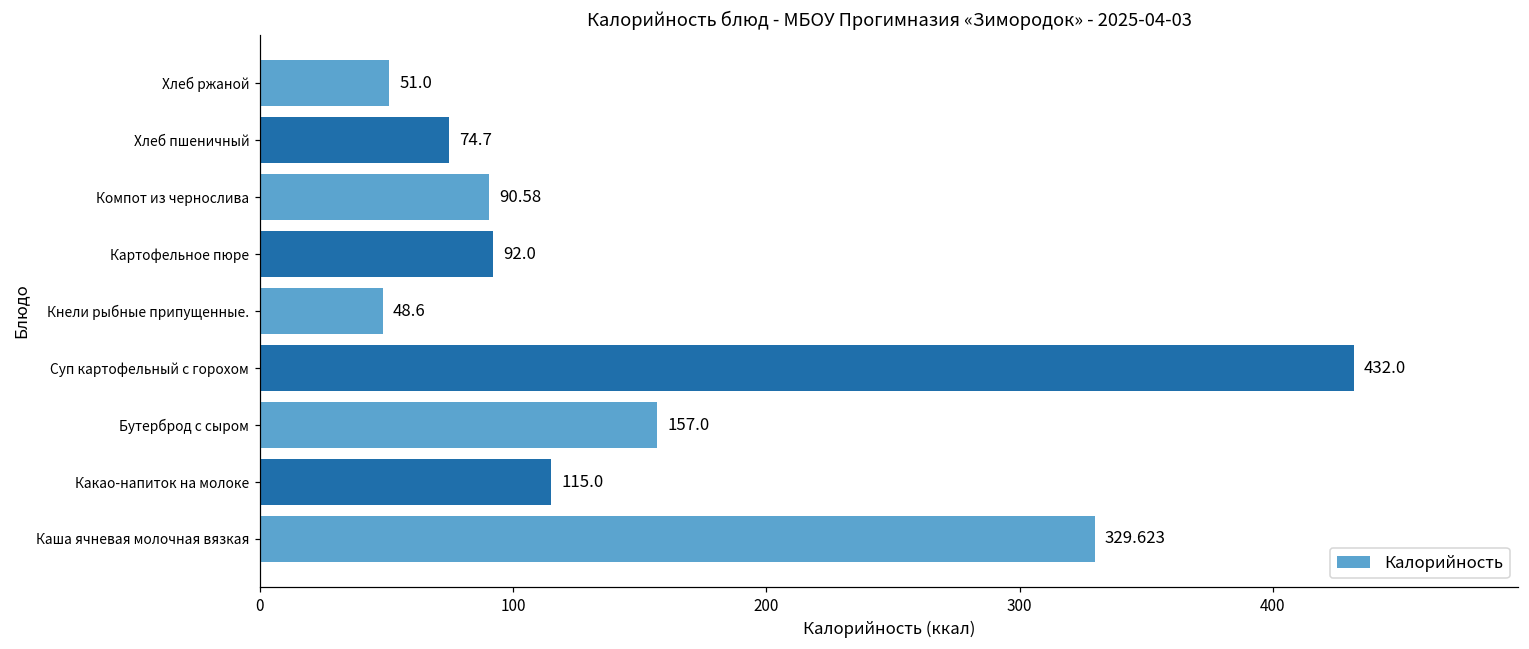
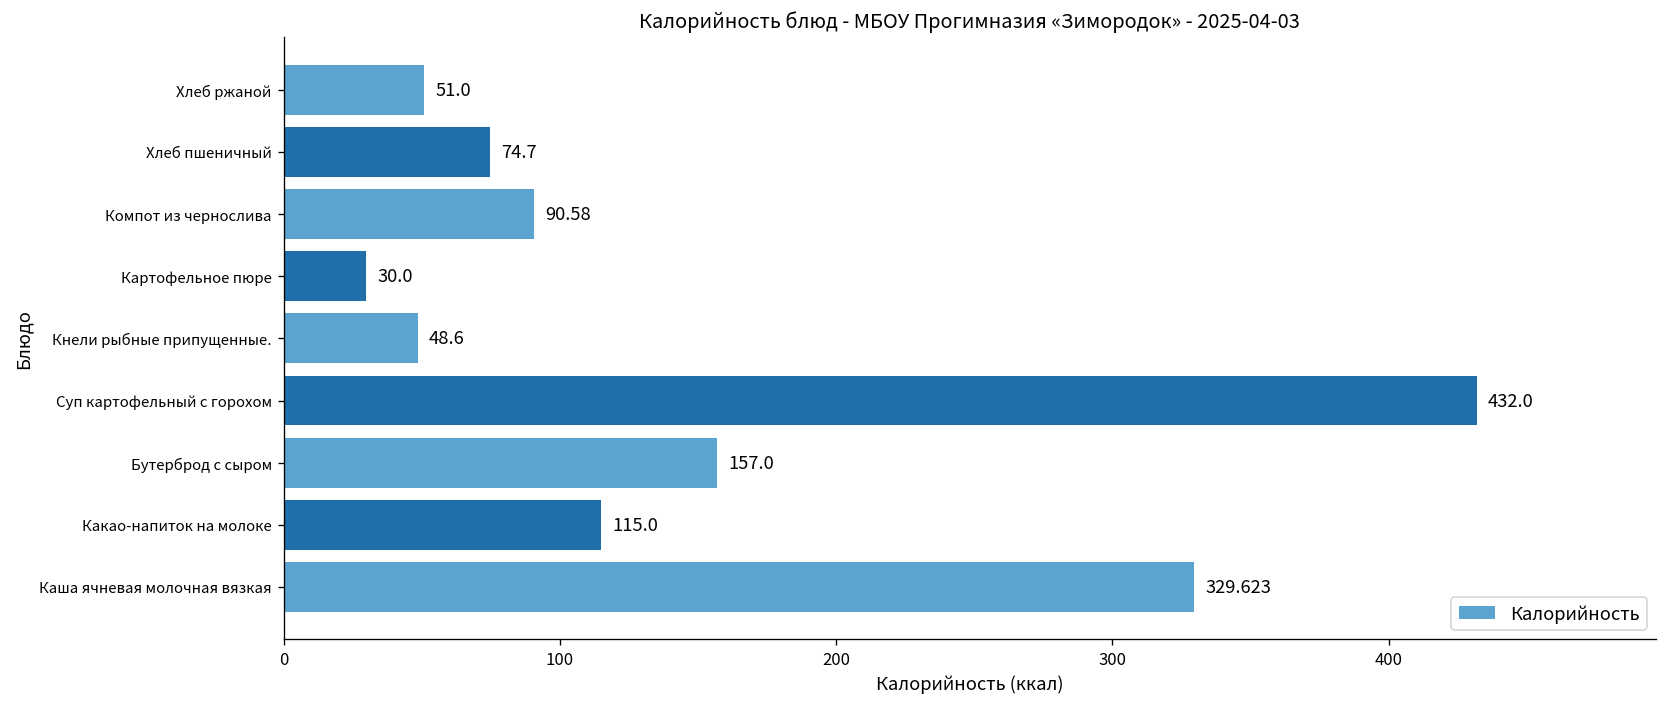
Картофельное пюре: 92.0 -> 30.0
